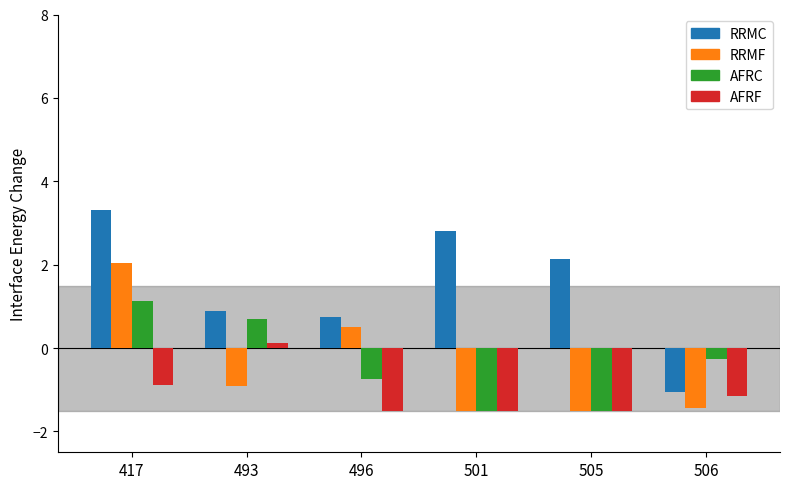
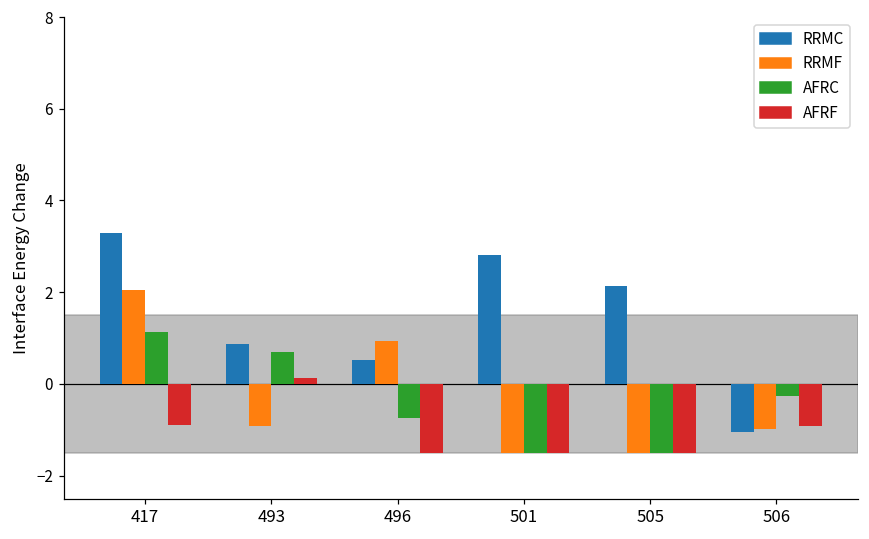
RRMC, 496: 0.7 -> 0.5
RRMF, 496: 0.5 -> 0.9
RRMF, 506: -1.4 -> -1.0
AFRF, 506: -1.2 -> -0.9
